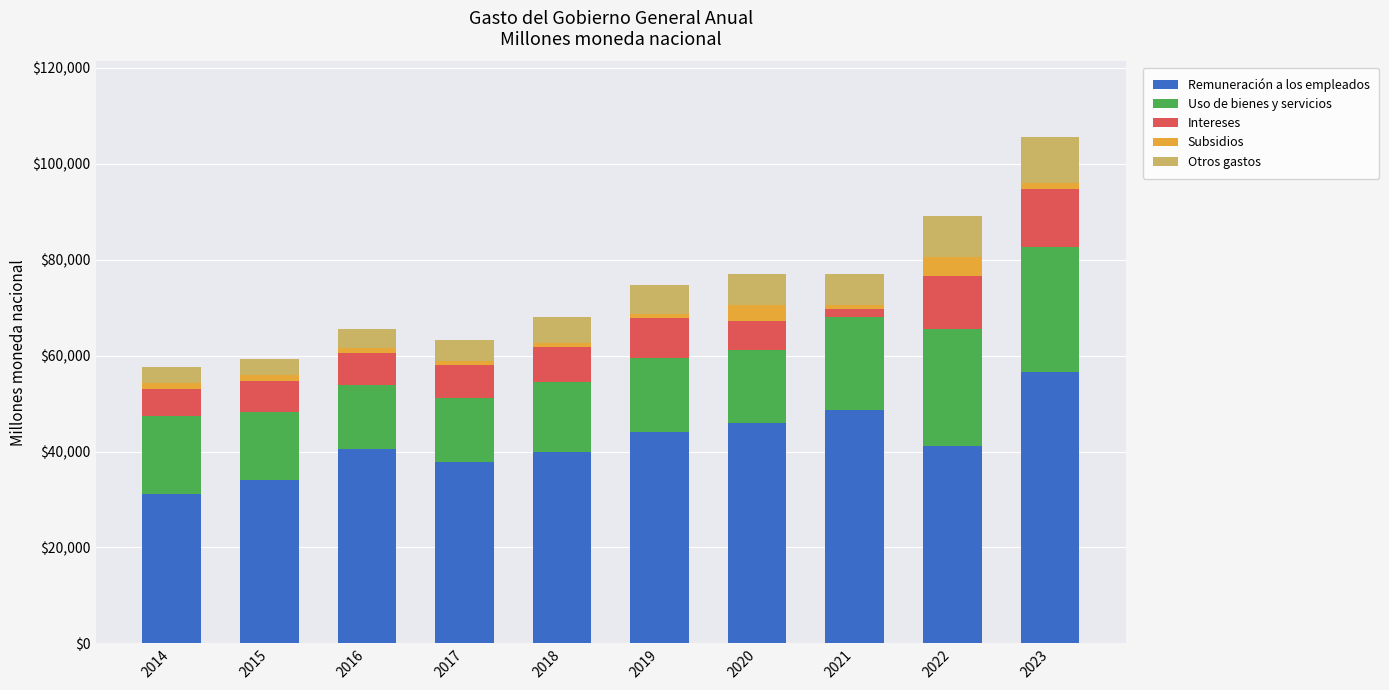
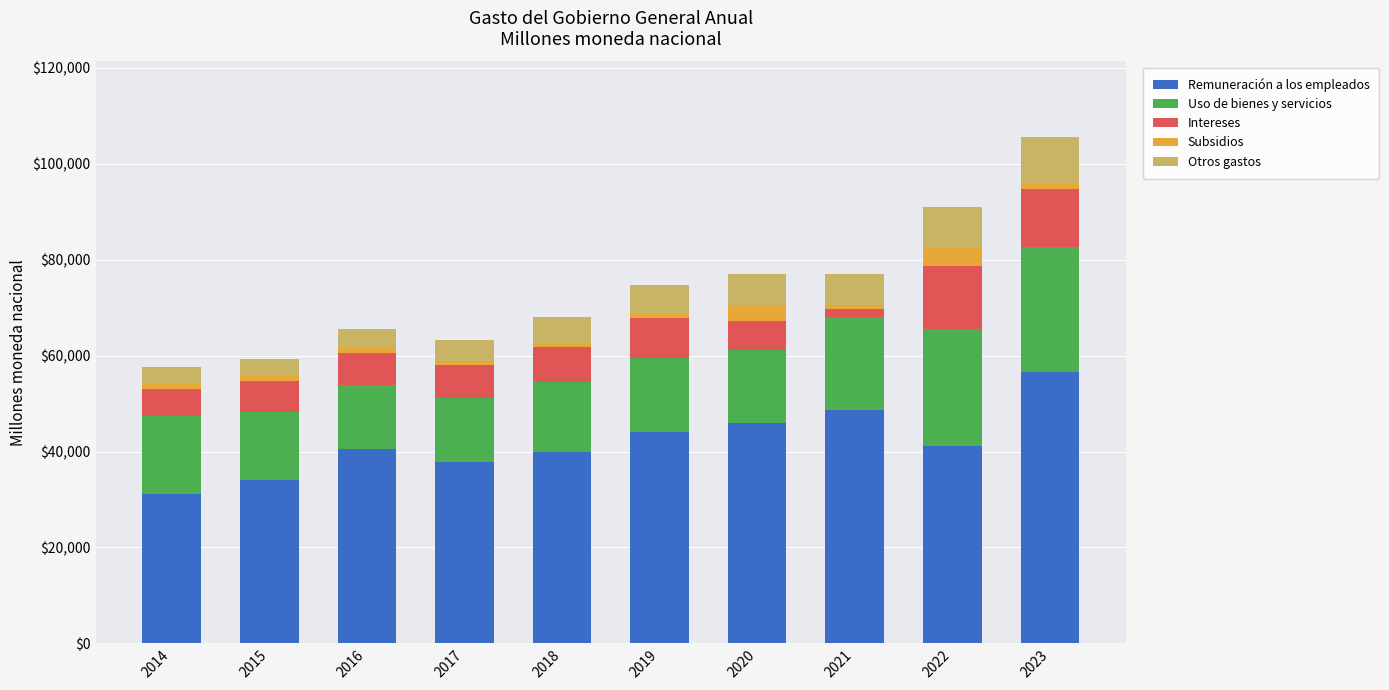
Intereses, 2022: $11,000 -> $13,000
